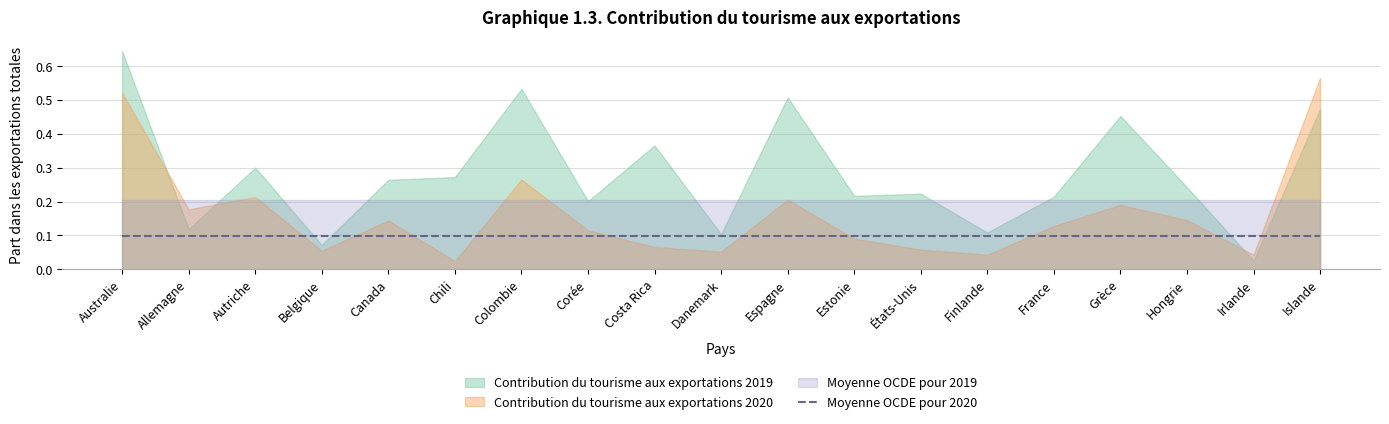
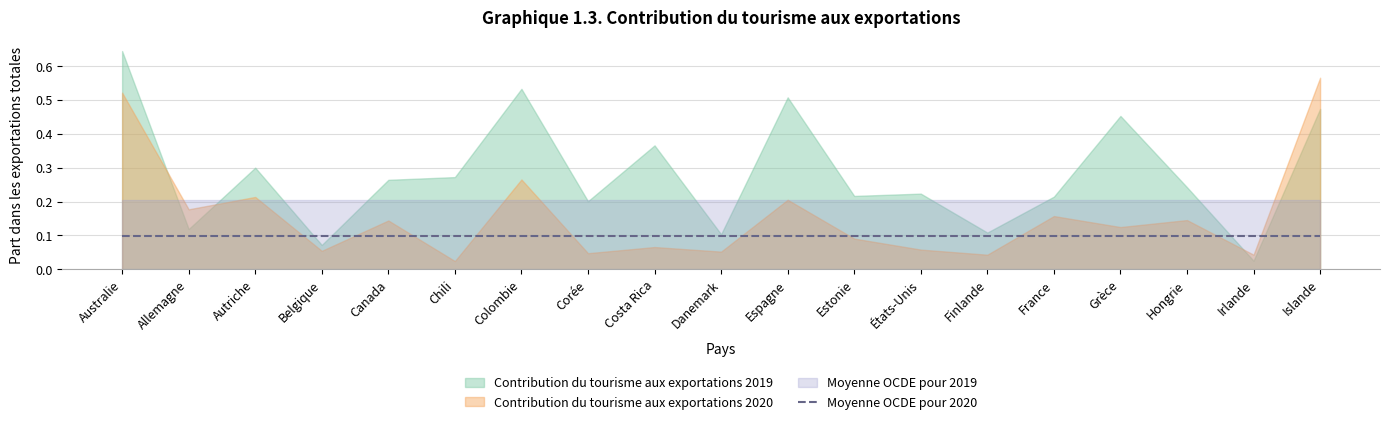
Contribution du tourisme aux exportations 2020, Corée: 0.11 -> 0.05
Contribution du tourisme aux exportations 2020, France: 0.13 -> 0.16
Contribution du tourisme aux exportations 2020, Grèce: 0.19 -> 0.12
